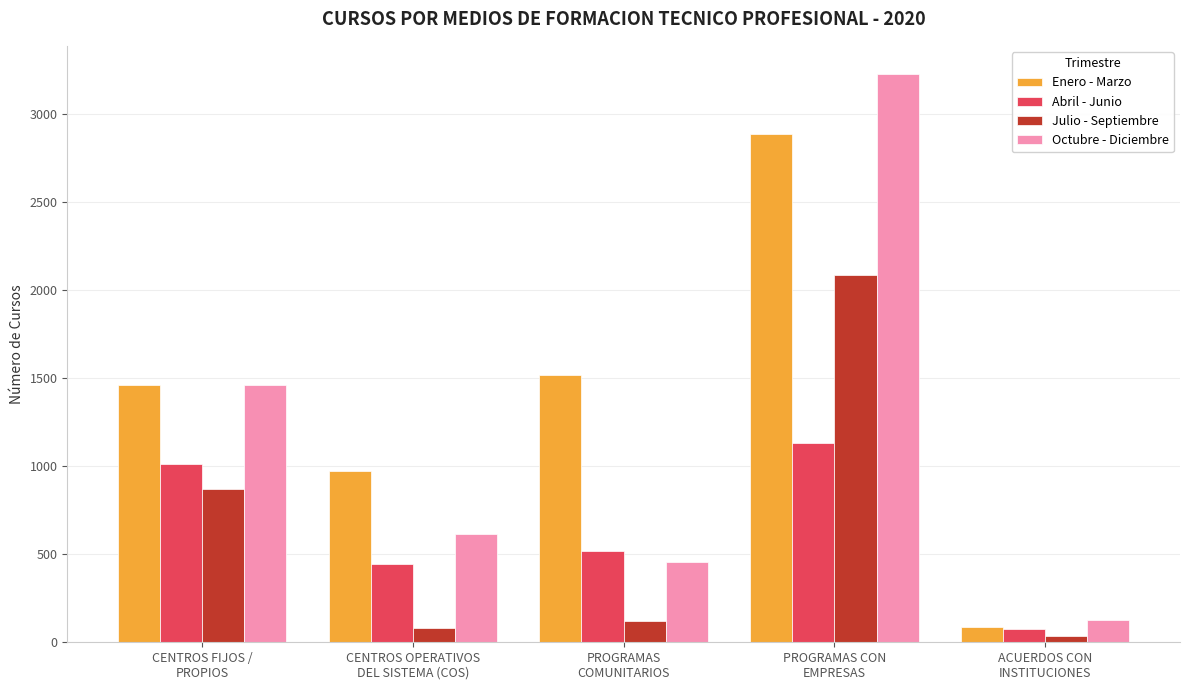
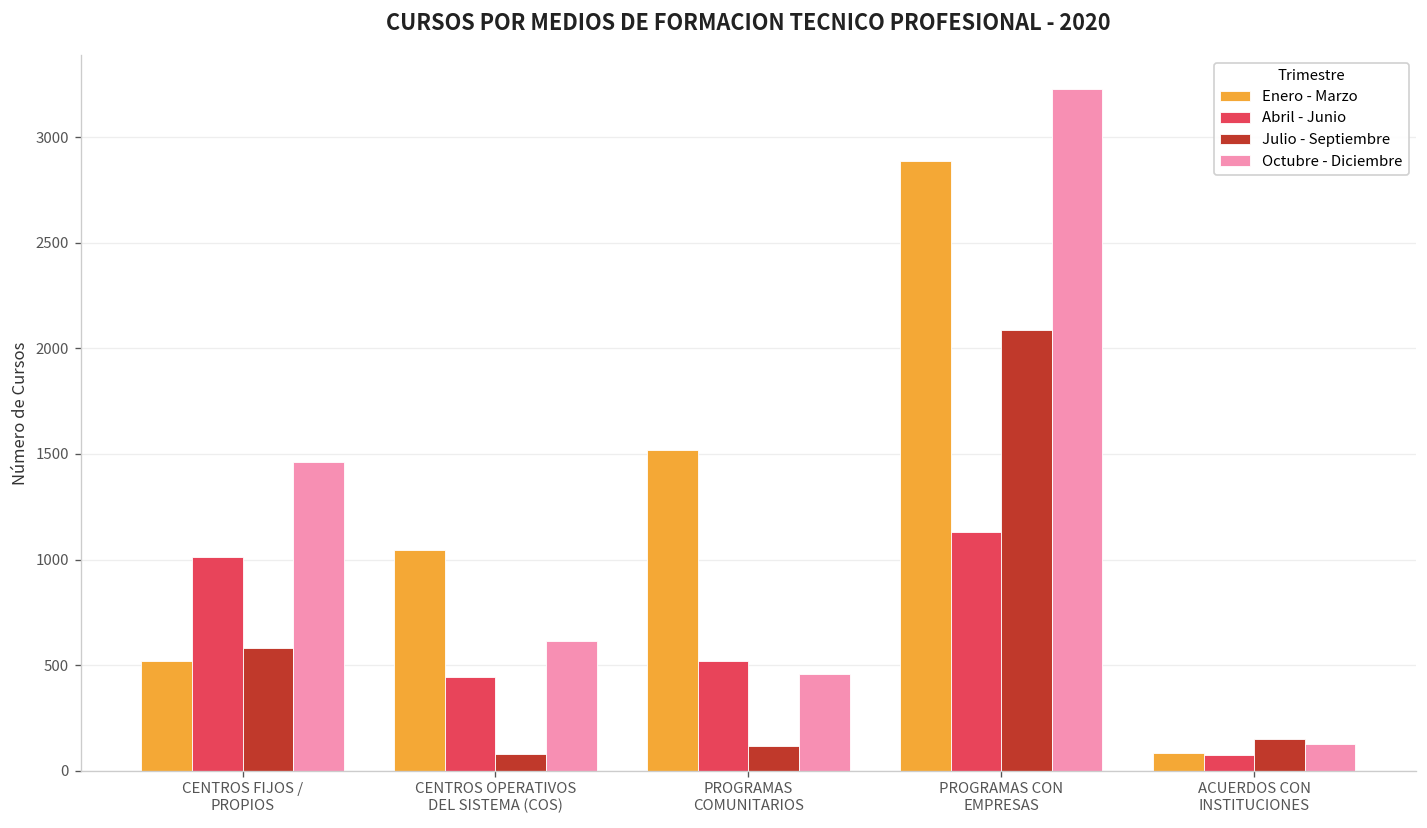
Enero - Marzo, CENTROS FIJOS / PROPIOS: 1460 -> 520
Julio - Septiembre, CENTROS FIJOS / PROPIOS: 870 -> 580
Enero - Marzo, CENTROS OPERATIVOS DEL SISTEMA (COS): 980 -> 1050
Julio - Septiembre, ACUERDOS CON INSTITUCIONES: 40 -> 150
